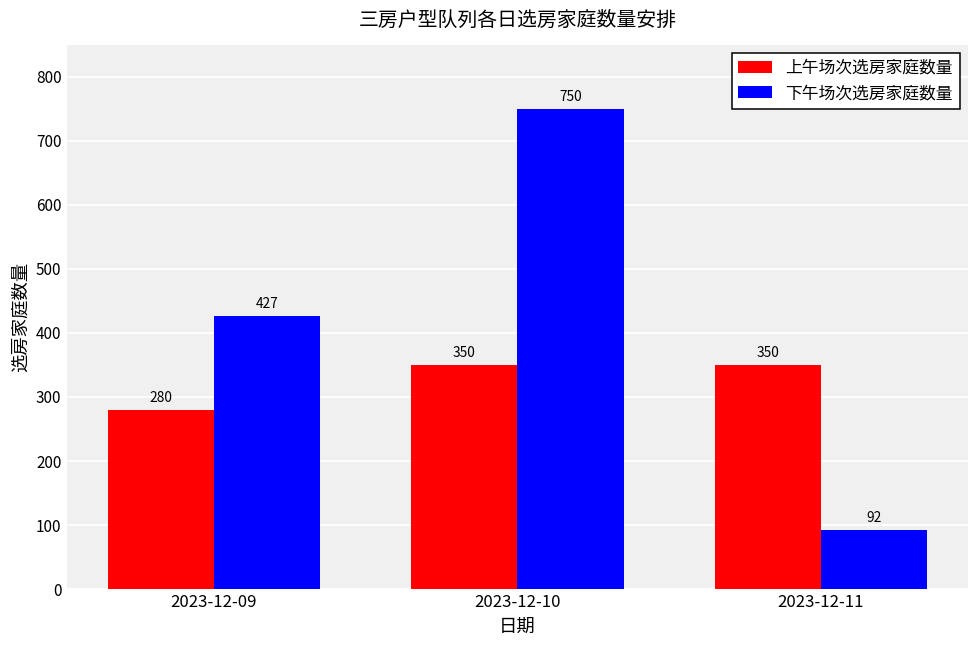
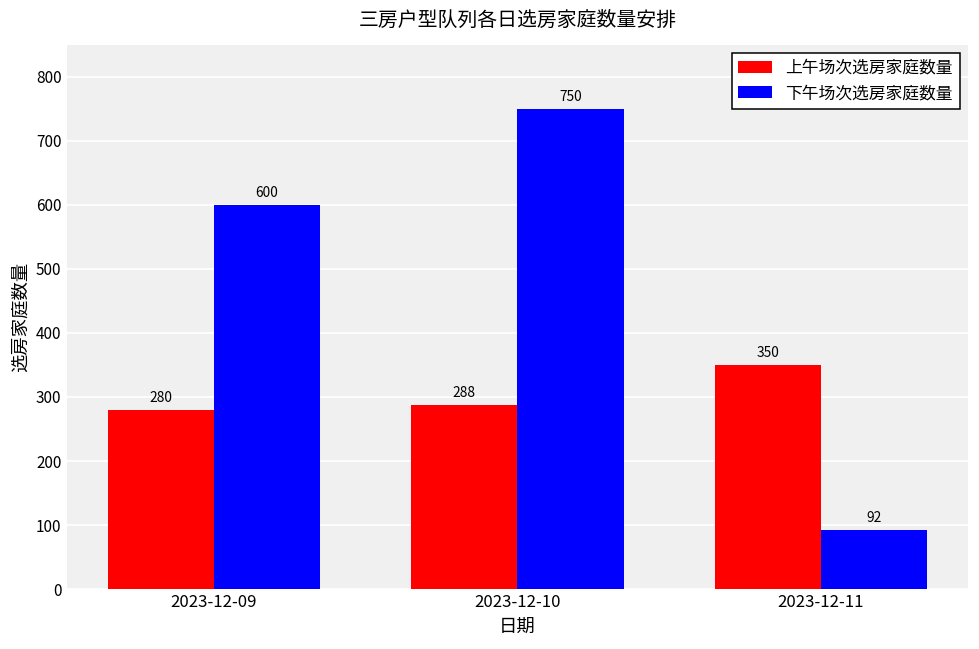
下午场次选房家庭数量, 2023-12-09: 427 -> 600
上午场次选房家庭数量, 2023-12-10: 350 -> 288
